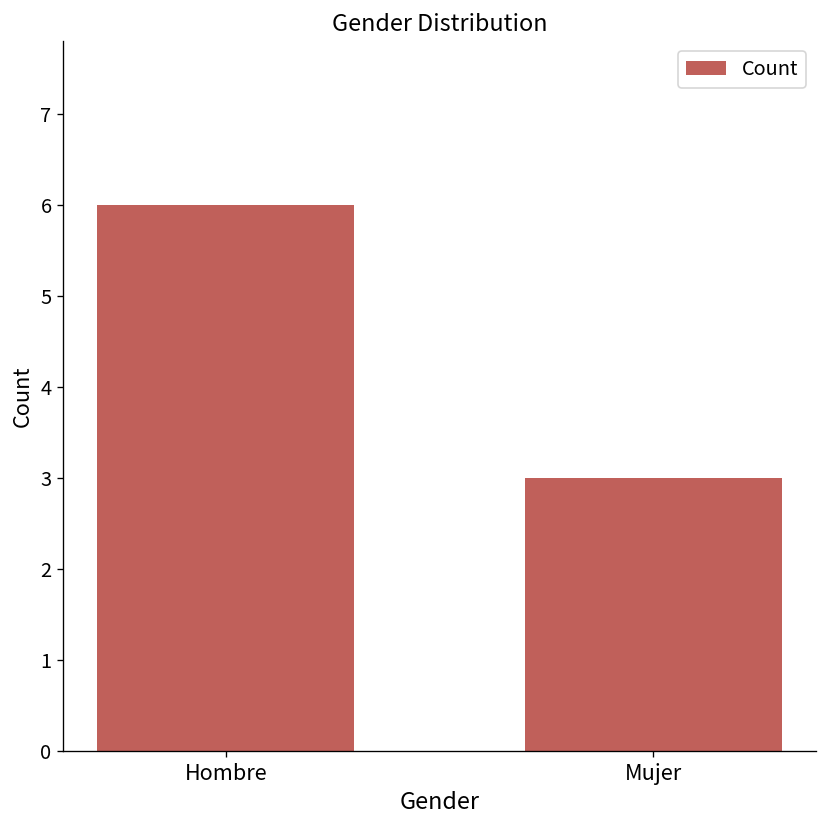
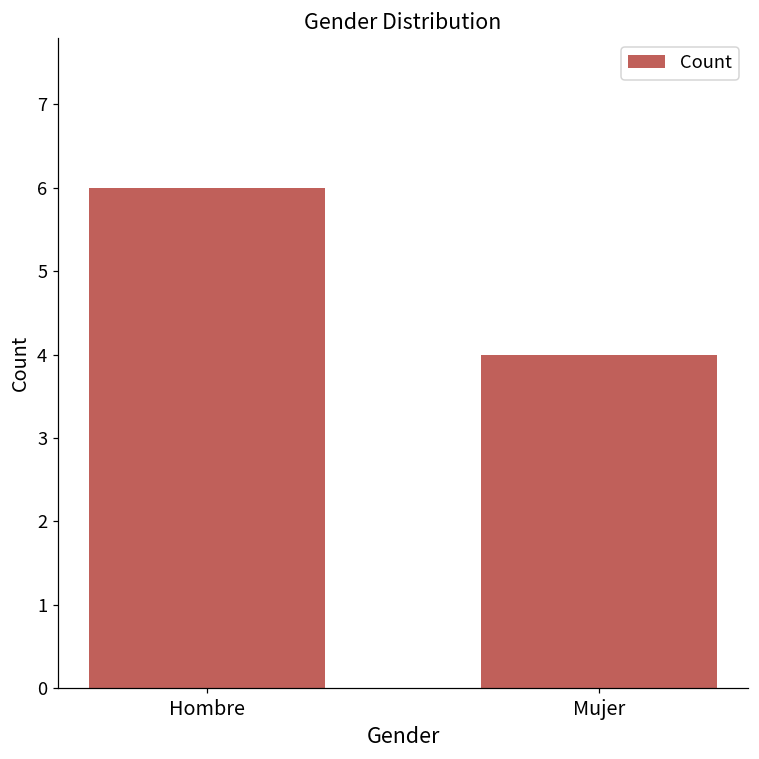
Mujer: 3 -> 4
